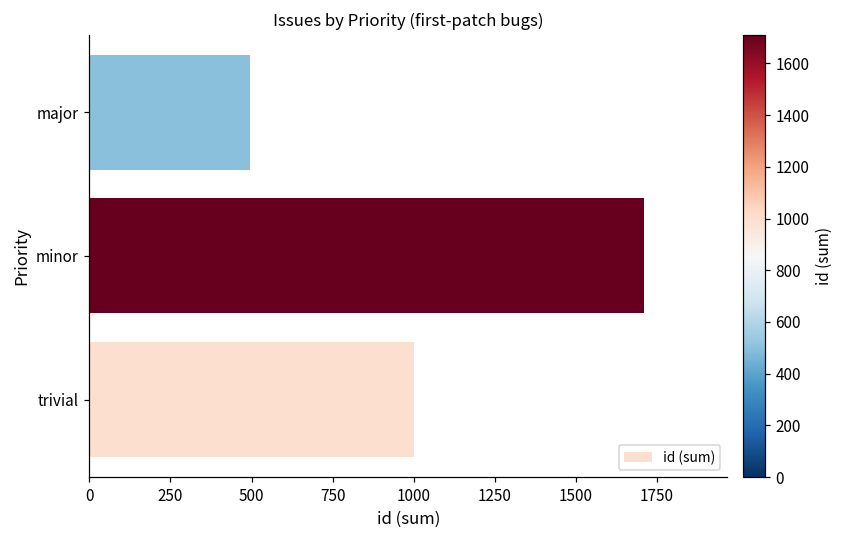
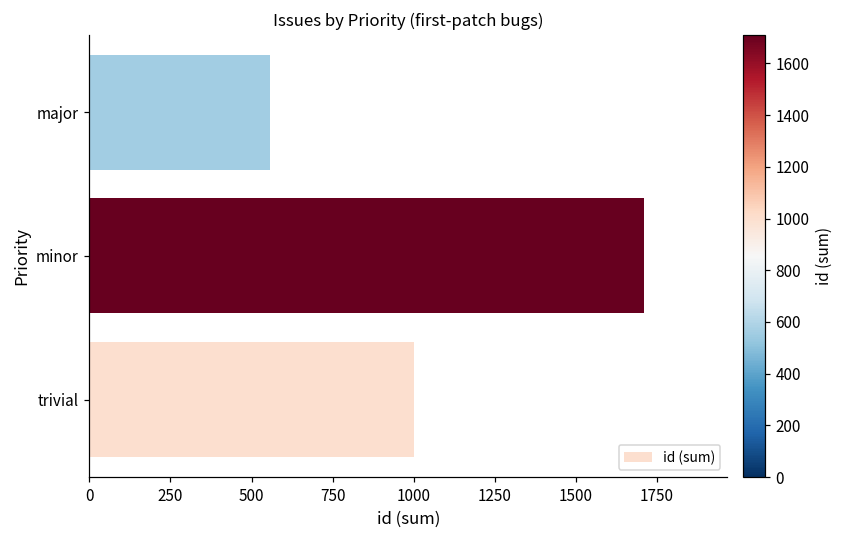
major: 500 -> 560
